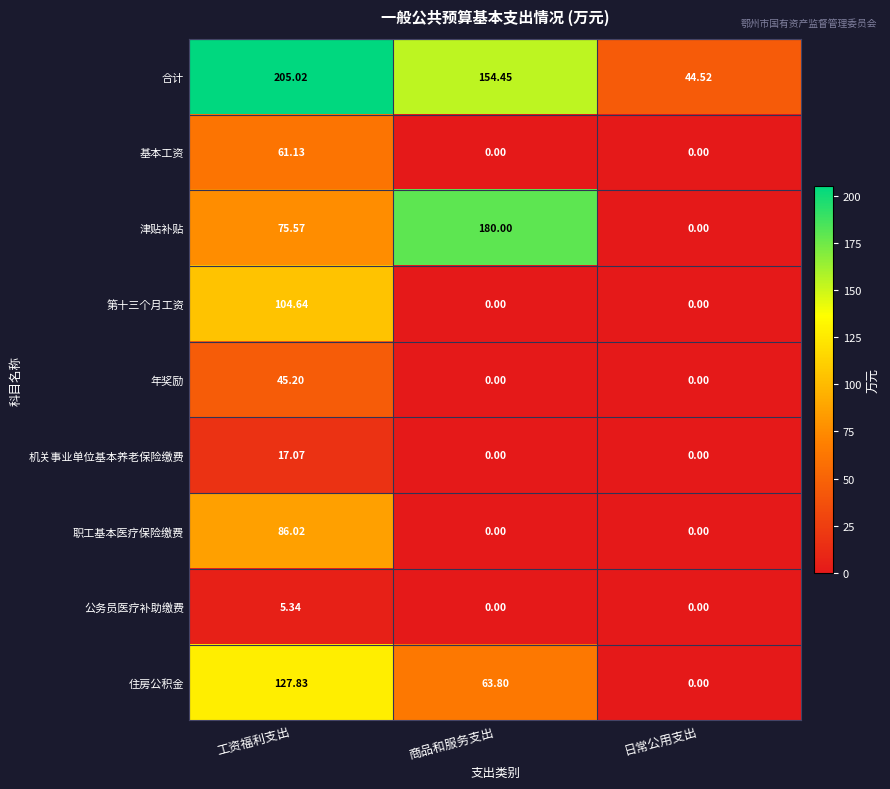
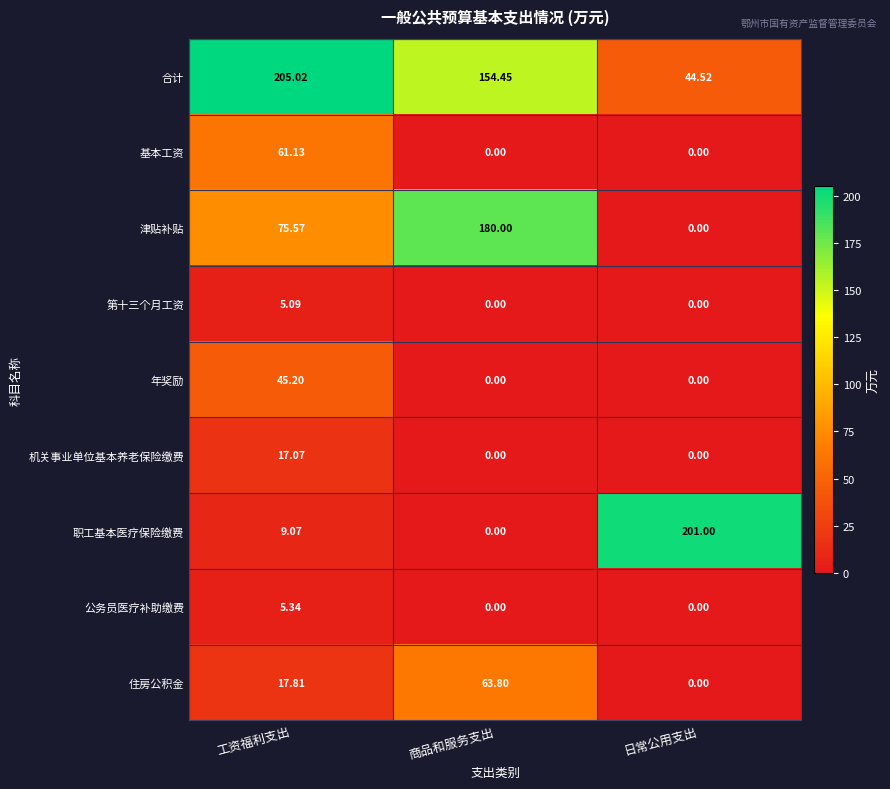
第十三个月工资, 工资福利支出: 104.64 -> 5.09
职工基本医疗保险缴费, 工资福利支出: 86.02 -> 9.07
职工基本医疗保险缴费, 日常公用支出: 0.00 -> 201.00
住房公积金, 工资福利支出: 127.83 -> 17.81
